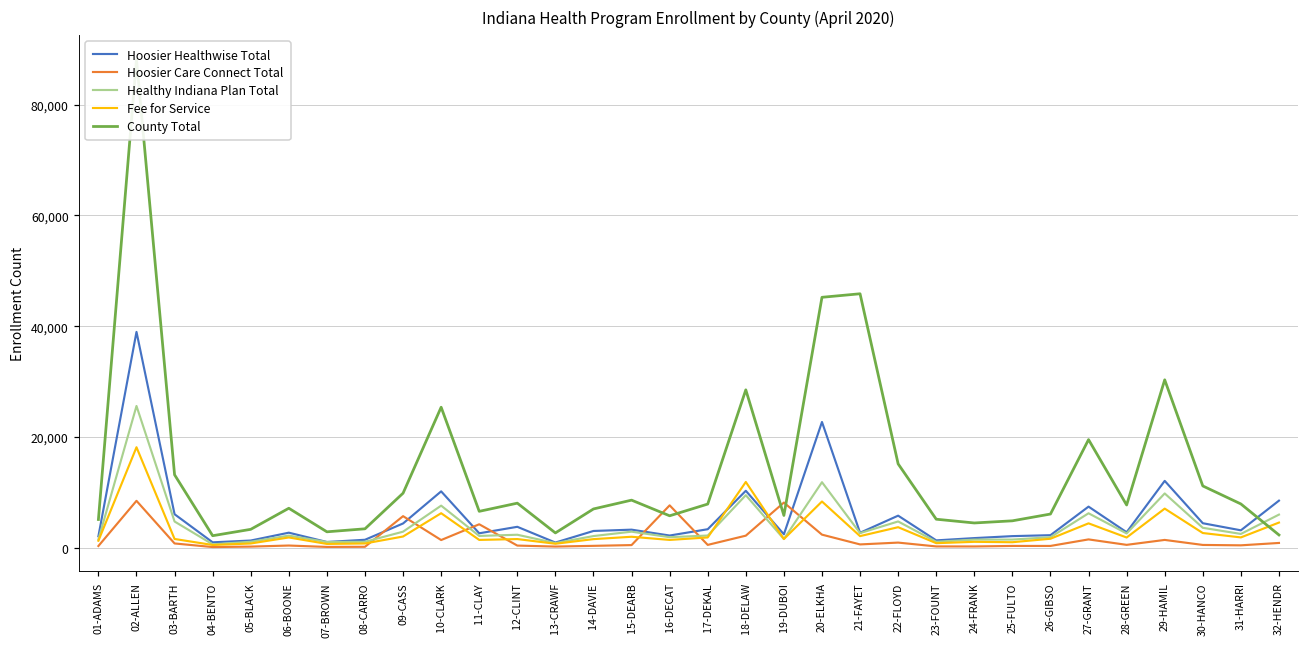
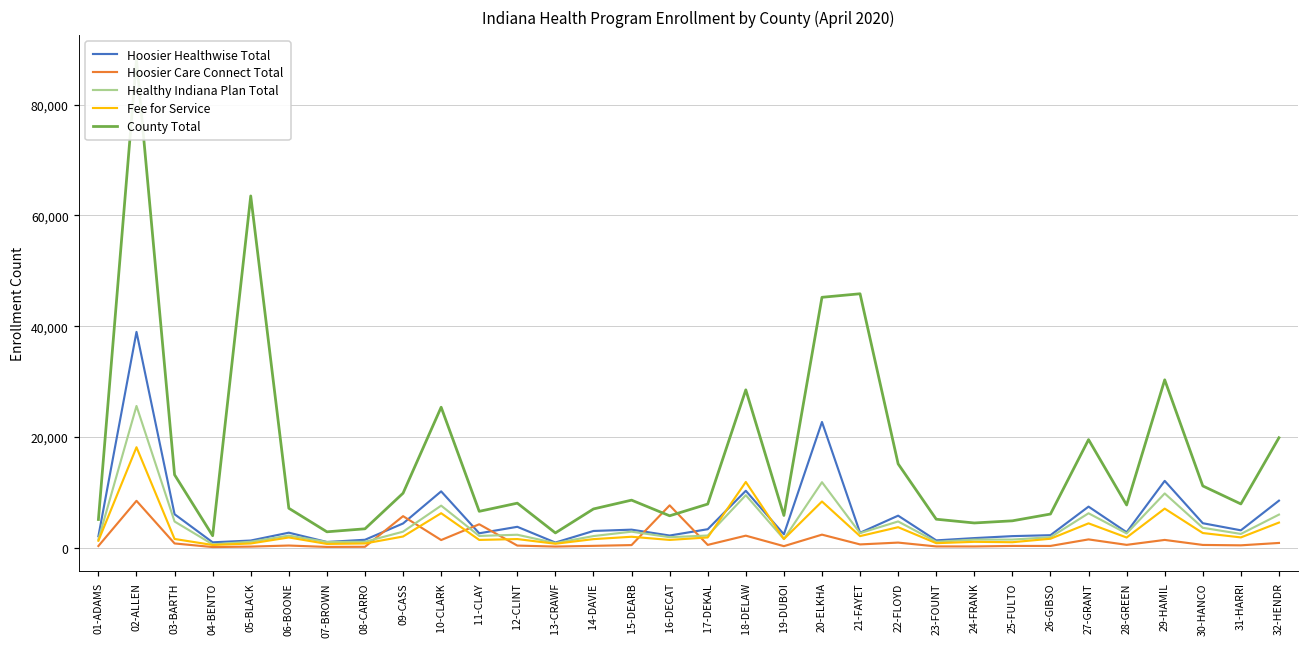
County Total, 05-BLACK: 3,000 -> 64,000
Hoosier Care Connect Total, 19-DUBOI: 8,000 -> 0
County Total, 32-HENDR: 2,000 -> 20,000
